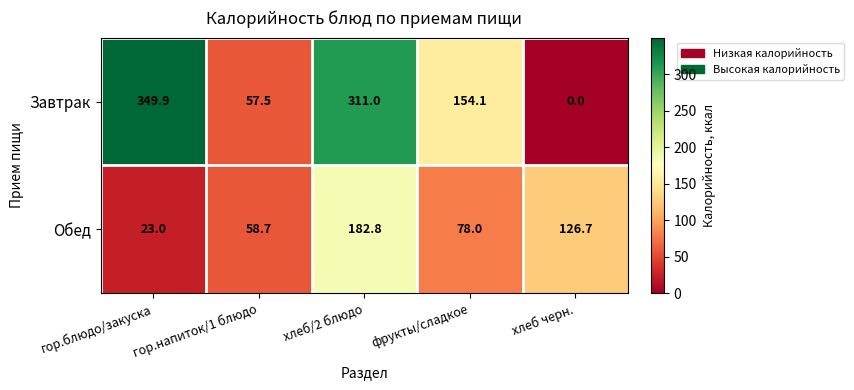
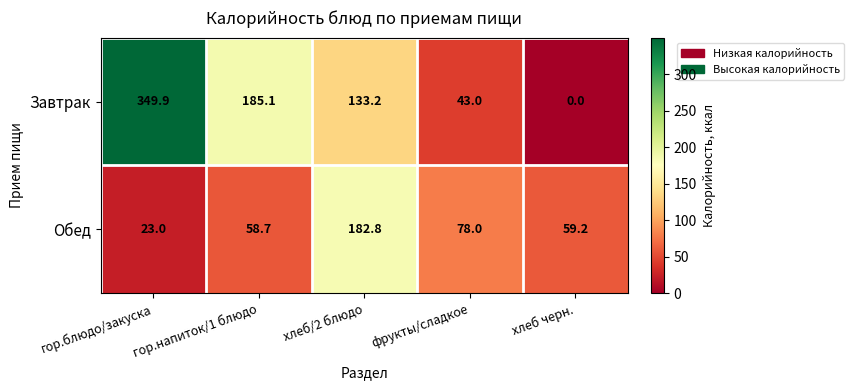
Завтрак, гор.напиток/1 блюдо: 57.5 -> 185.1
Завтрак, хлеб/2 блюдо: 311.0 -> 133.2
Завтрак, фрукты/сладкое: 154.1 -> 43.0
Обед, хлеб черн.: 126.7 -> 59.2
